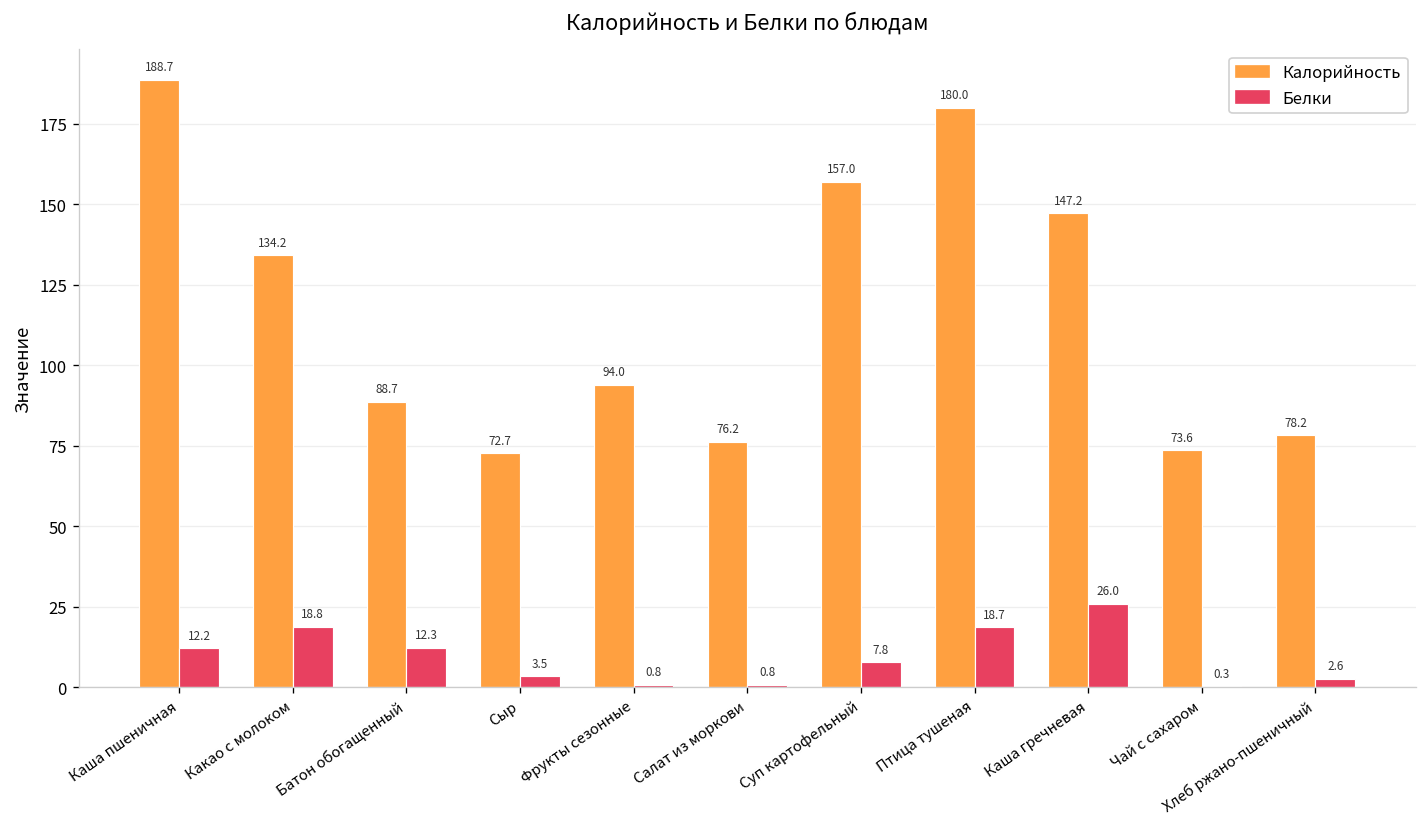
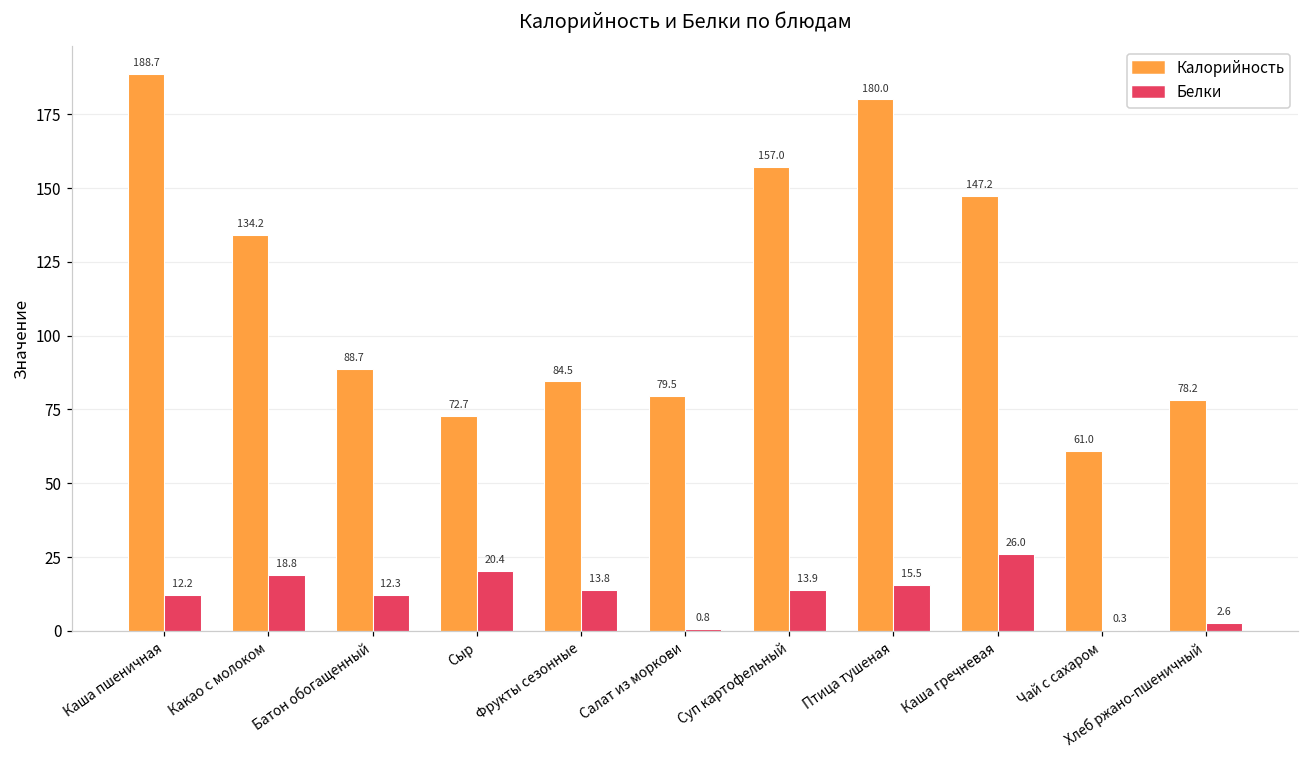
Белки, Сыр: 3.5 -> 20.4
Калорийность, Фрукты сезонные: 94.0 -> 84.5
Белки, Фрукты сезонные: 0.8 -> 13.8
Калорийность, Салат из моркови: 76.2 -> 79.5
Белки, Суп картофельный: 7.8 -> 13.9
Белки, Птица тушеная: 18.7 -> 15.5
Калорийность, Чай с сахаром: 73.6 -> 61.0
